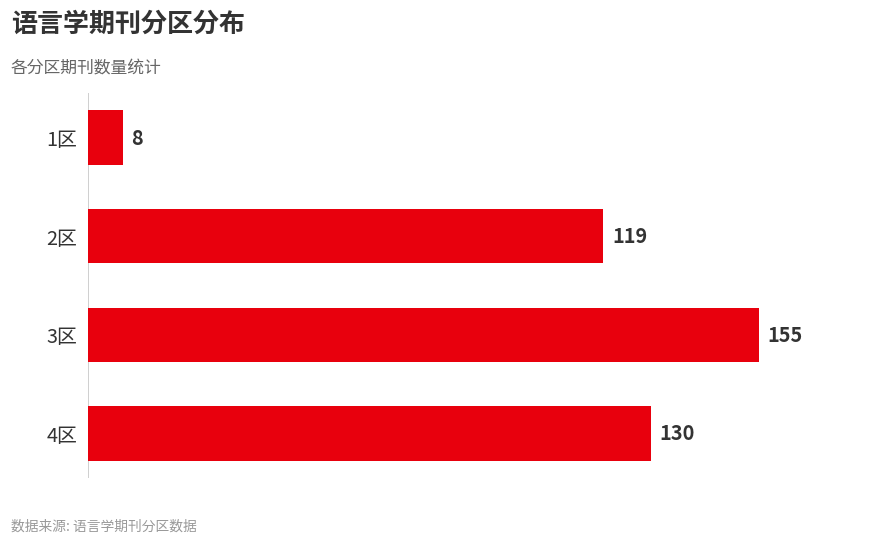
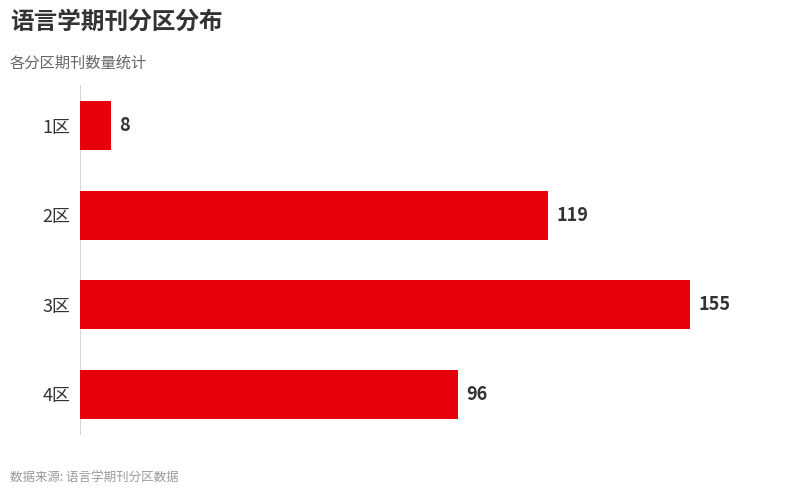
4区: 130 -> 96
